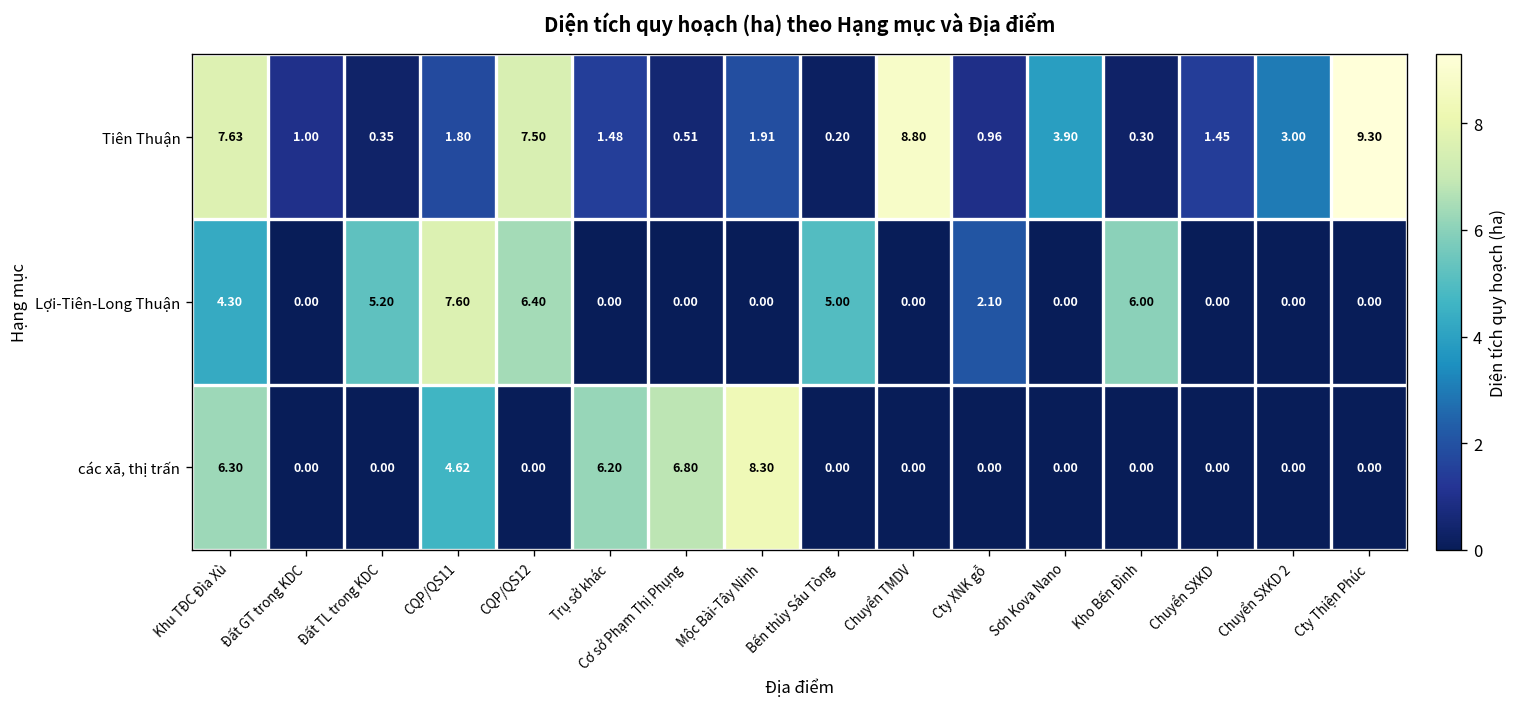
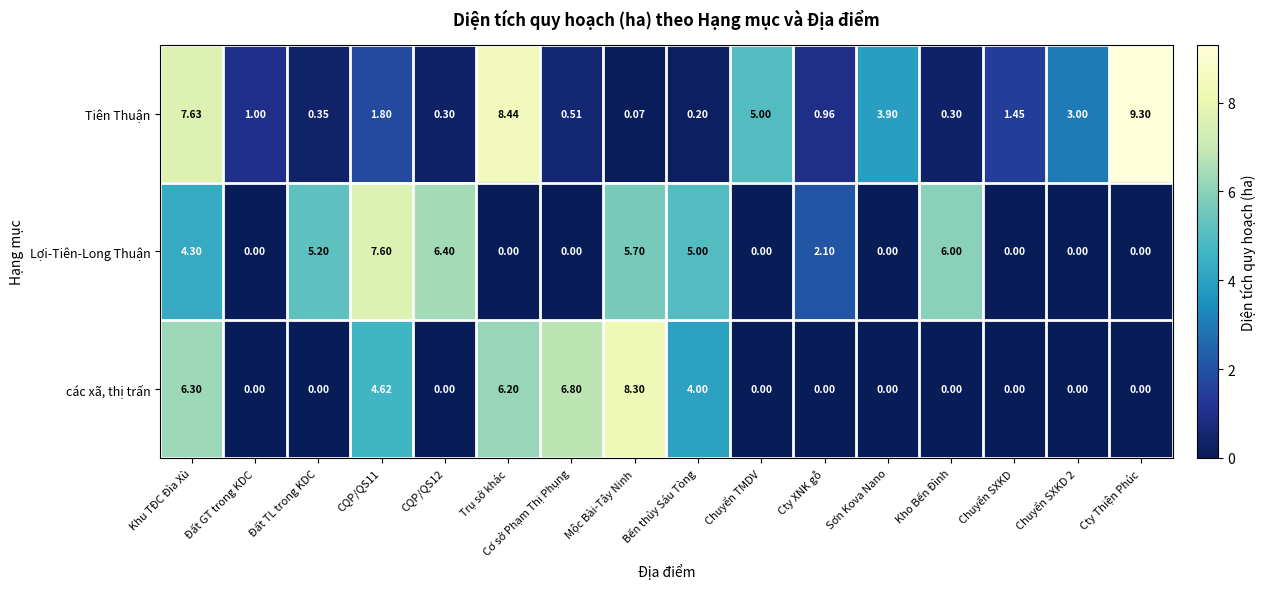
Tiên Thuận, CQP/QS12: 7.50 -> 0.30
Tiên Thuận, Trụ sở khác: 1.48 -> 8.44
Tiên Thuận, Mộc Bài-Tây Ninh: 1.91 -> 0.07
Tiên Thuận, Chuyển TMDV: 8.80 -> 5.00
Lợi-Tiên-Long Thuận, Mộc Bài-Tây Ninh: 0.00 -> 5.70
các xã, thị trấn, Bến thủy Sáu Tòng: 0.00 -> 4.00
